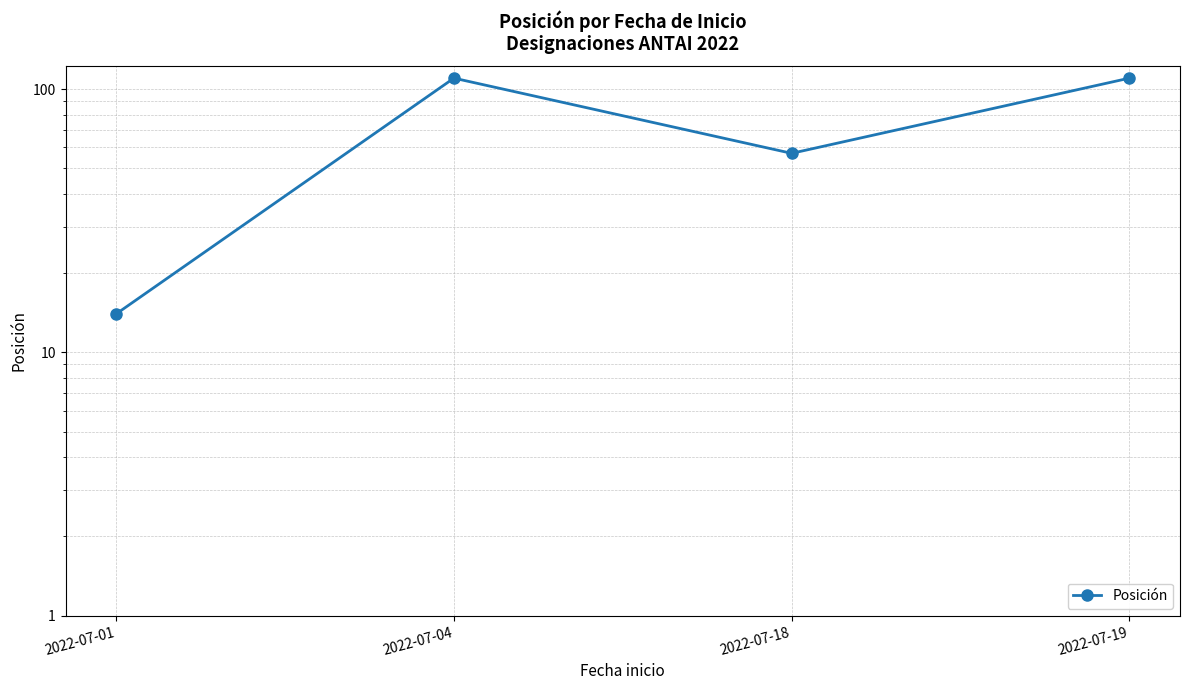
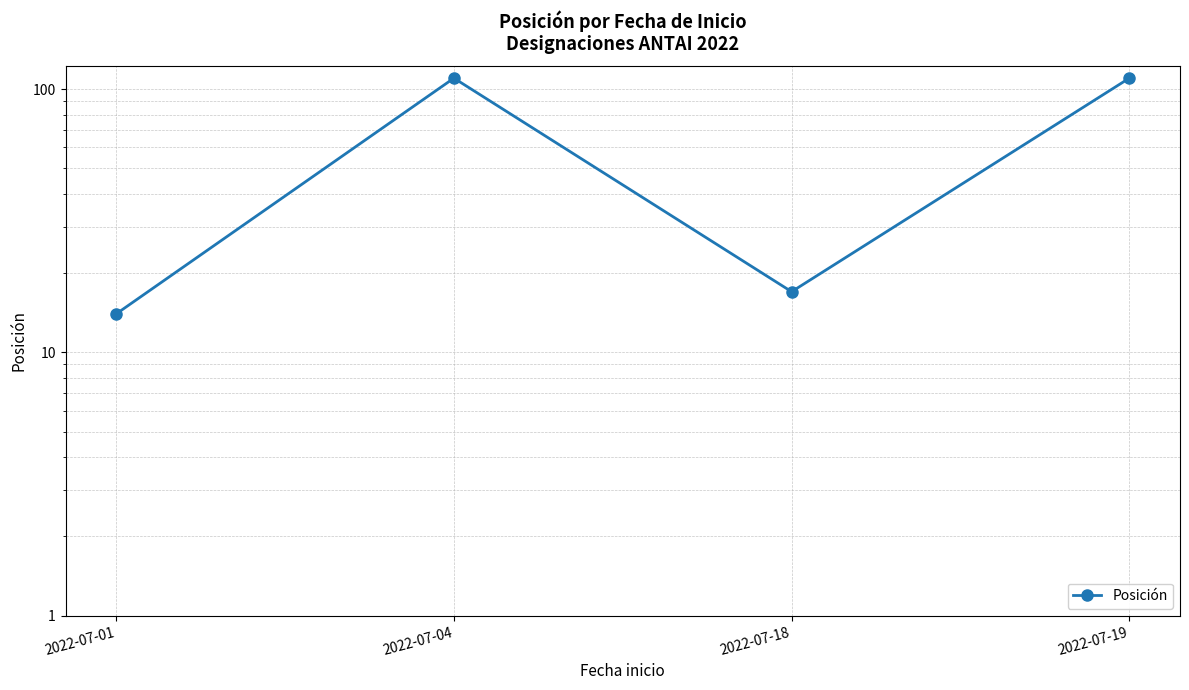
2022-07-18: 57 -> 17
